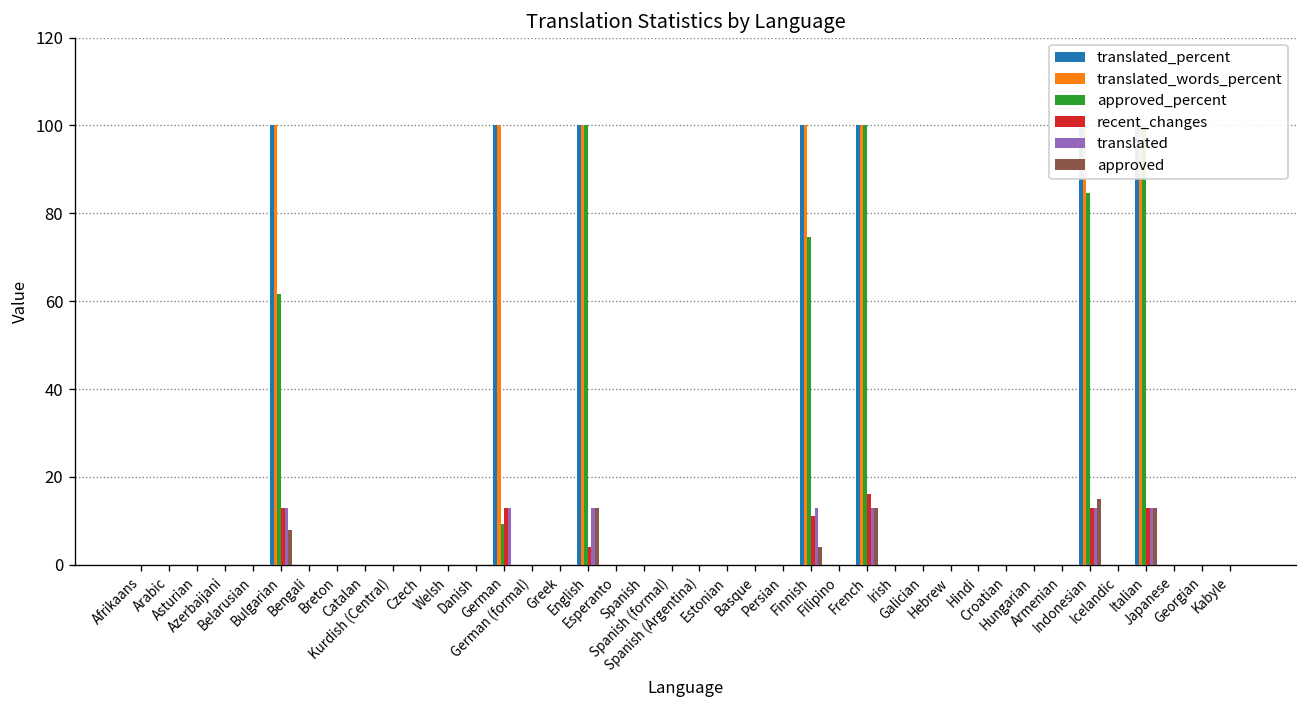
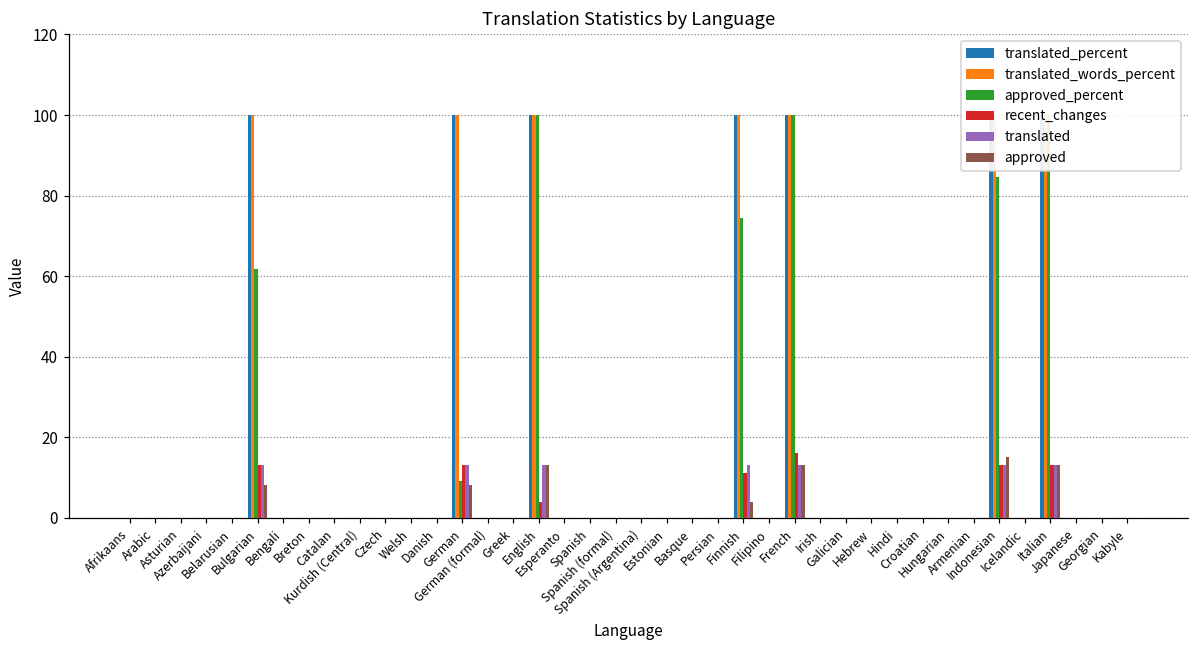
approved, German: 0 -> 8
